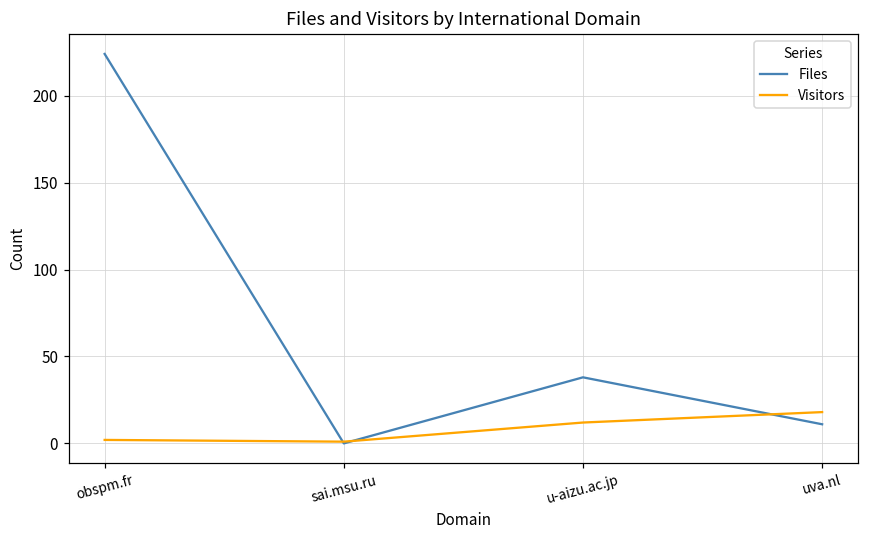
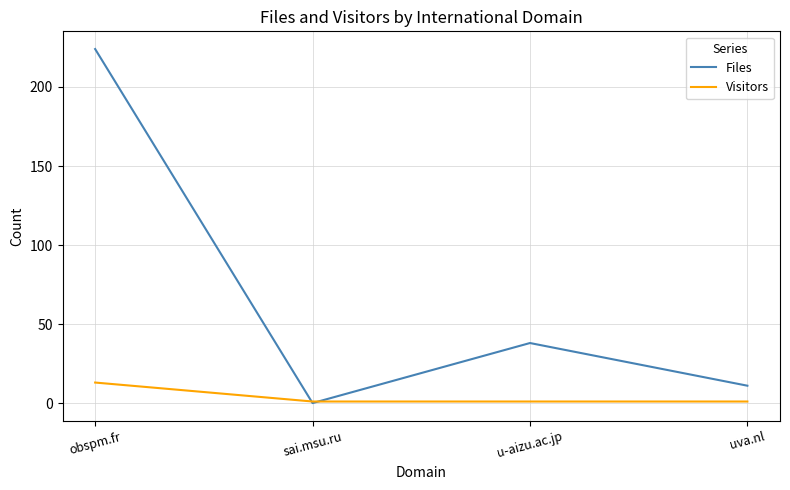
Visitors, obspm.fr: 2 -> 13
Visitors, u-aizu.ac.jp: 12 -> 1
Visitors, uva.nl: 18 -> 1
